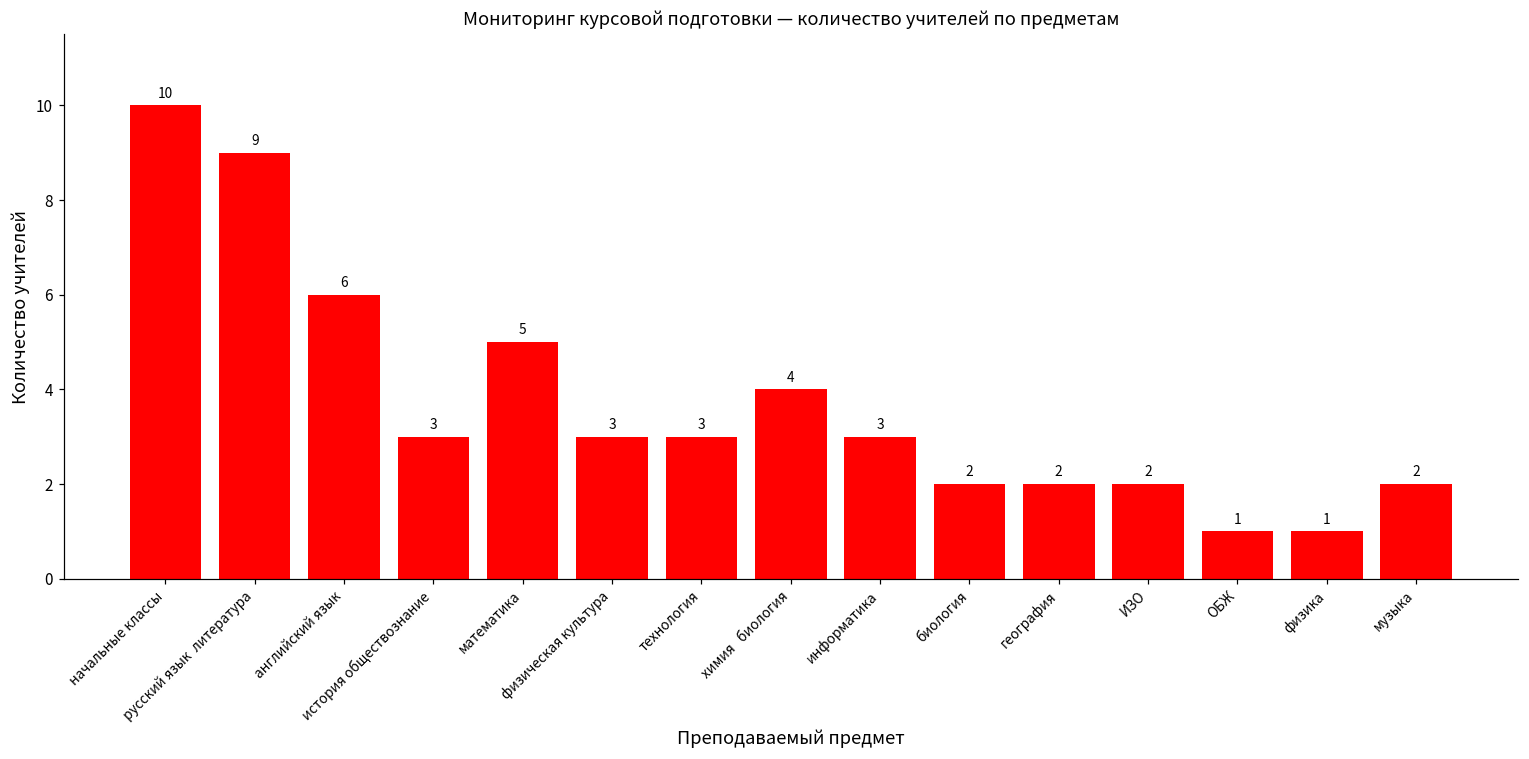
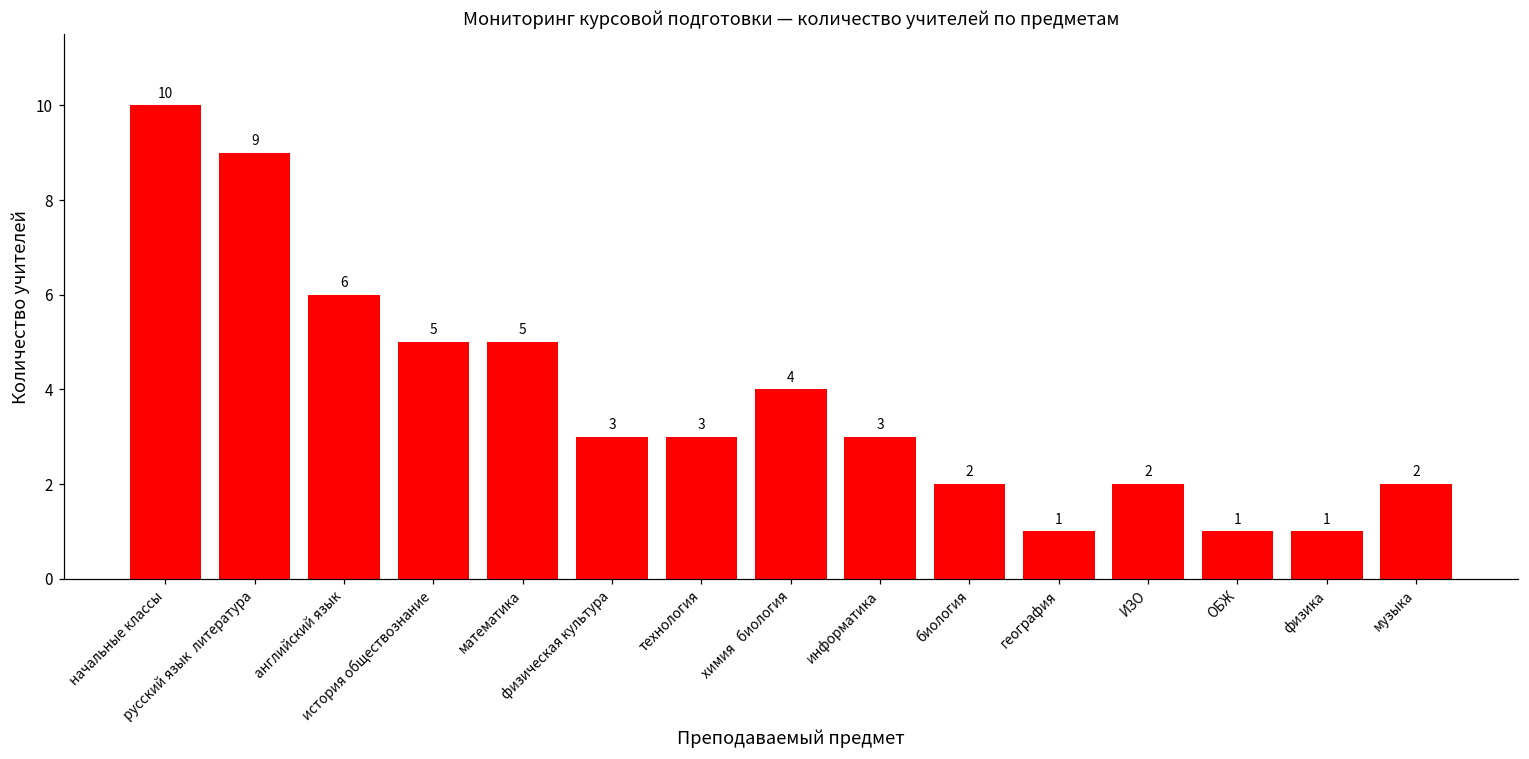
история обществознание: 3 -> 5
география: 2 -> 1
